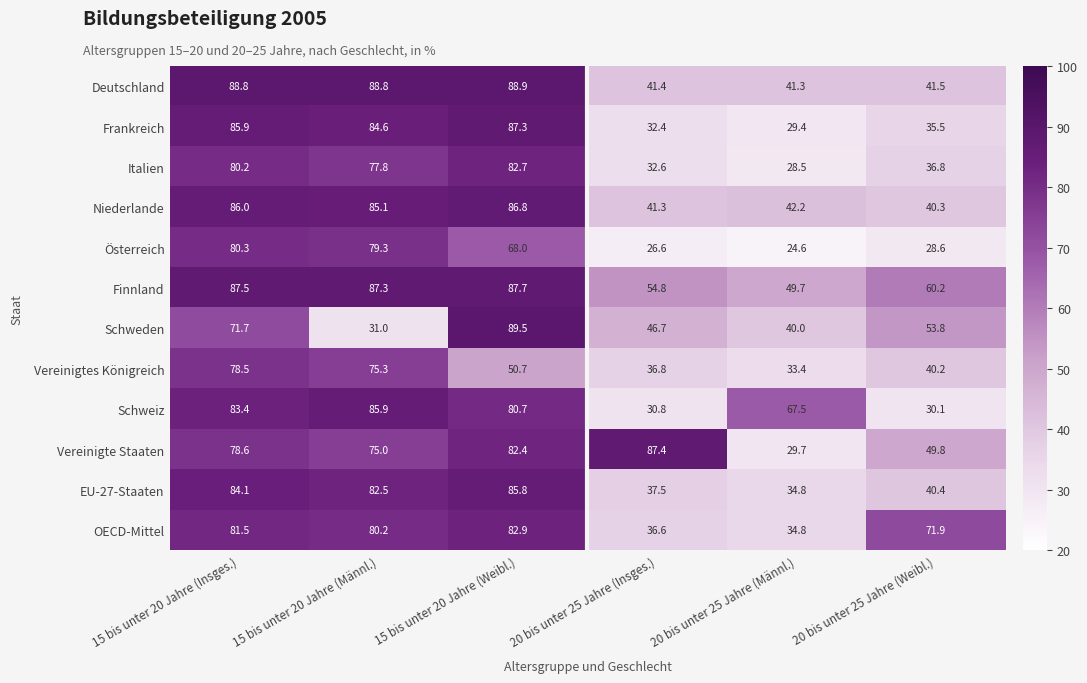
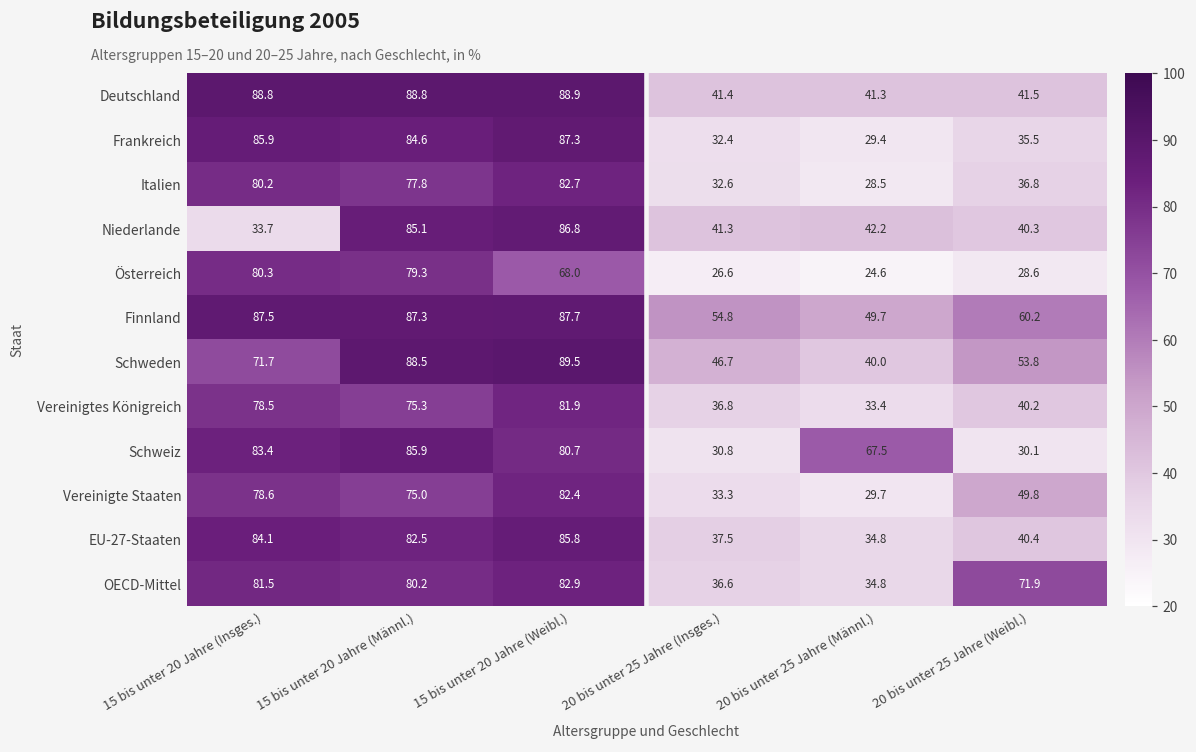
Niederlande, 15 bis unter 20 Jahre (Insges.): 86.0 -> 33.7
Schweden, 15 bis unter 20 Jahre (Männl.): 31.0 -> 88.5
Vereinigtes Königreich, 15 bis unter 20 Jahre (Weibl.): 50.7 -> 81.9
Vereinigte Staaten, 20 bis unter 25 Jahre (Insges.): 87.4 -> 33.3
